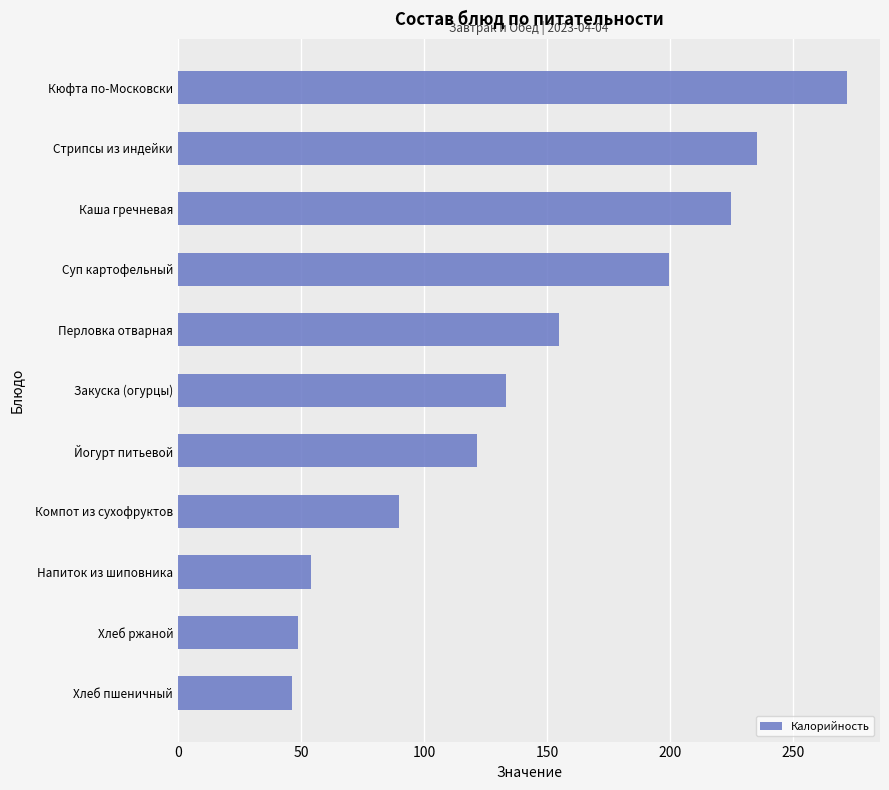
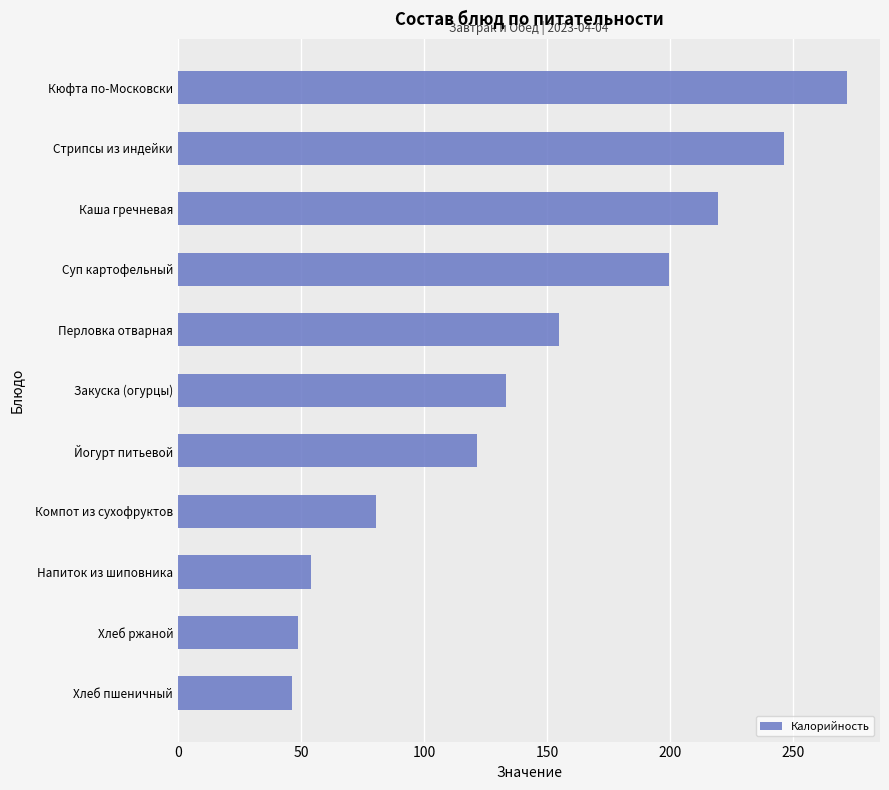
Стрипсы из индейки: 235 -> 246
Каша гречневая: 225 -> 219
Компот из сухофруктов: 90 -> 80
